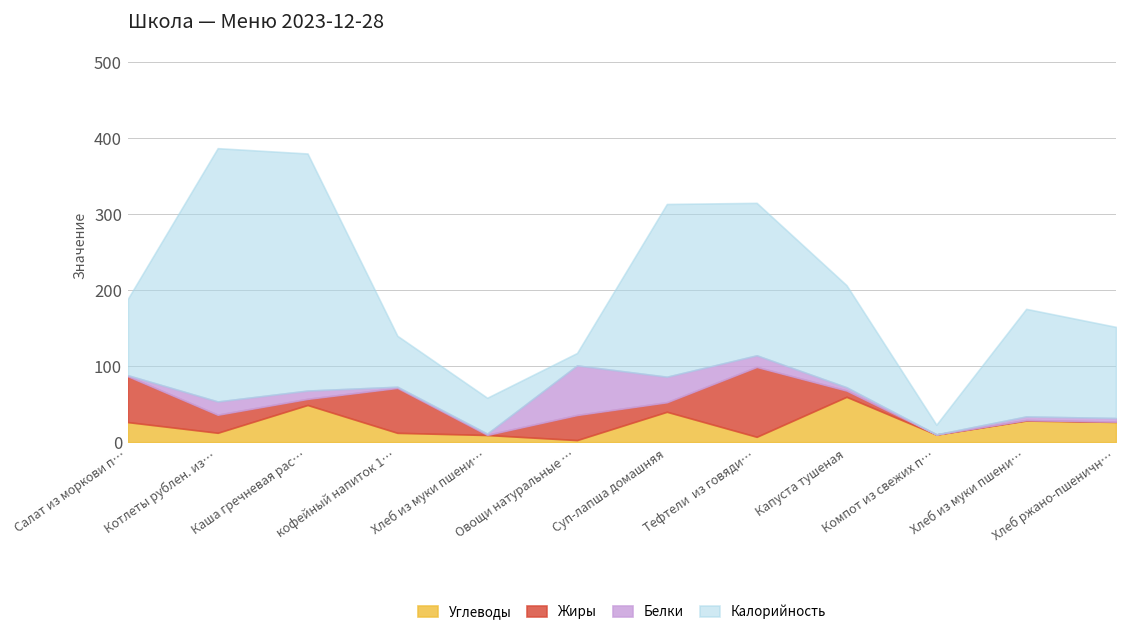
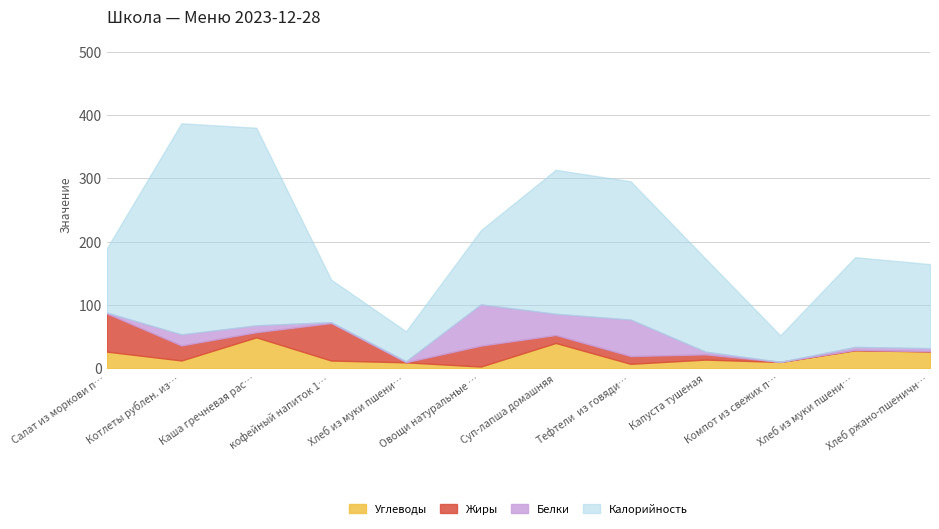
Калорийность, Овощи натуральные …: 20 -> 120
Жиры, Тефтели из говяди…: 90 -> 10
Белки, Тефтели из говяди…: 20 -> 60
Калорийность, Тефтели из говяди…: 200 -> 220
Углеводы, Капуста тушеная: 60 -> 10
Калорийность, Капуста тушеная: 130 -> 150
Калорийность, Компот из свежих п…: 10 -> 40
Калорийность, Хлеб ржано-пшеничн…: 120 -> 130
